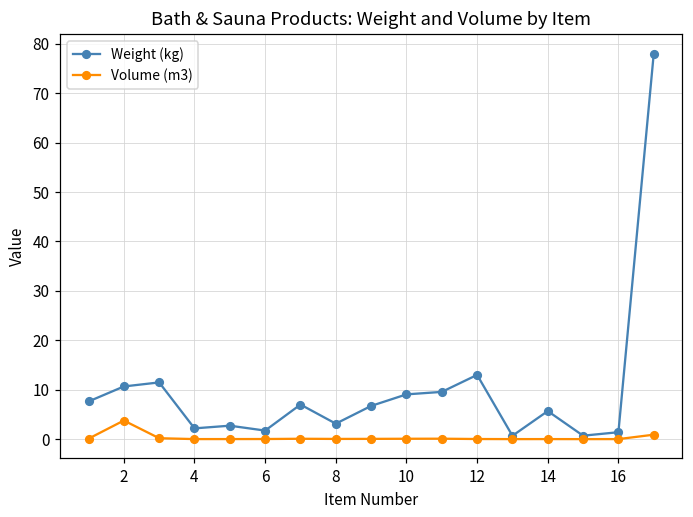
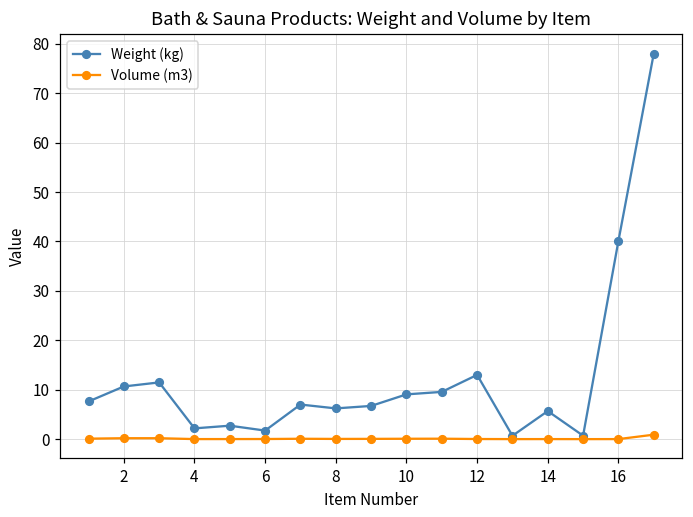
Volume (m3), 2: 4 -> 0
Weight (kg), 8: 3 -> 6
Weight (kg), 16: 1 -> 40
